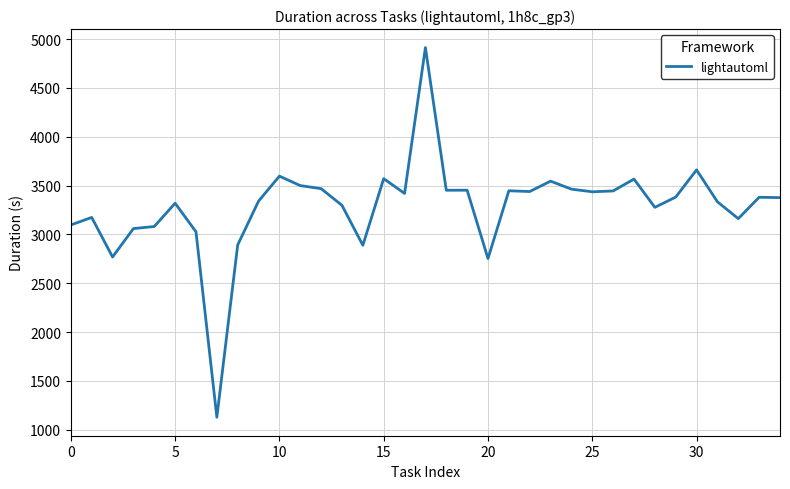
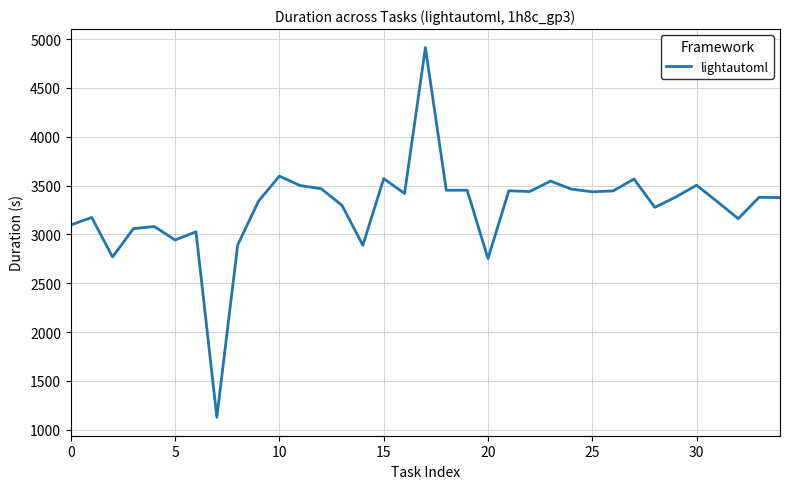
5: 3300 -> 2900
30: 3700 -> 3500
